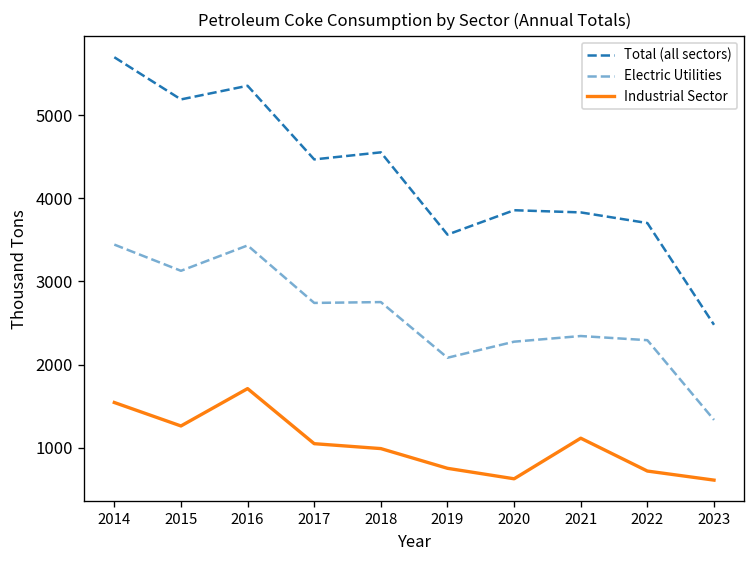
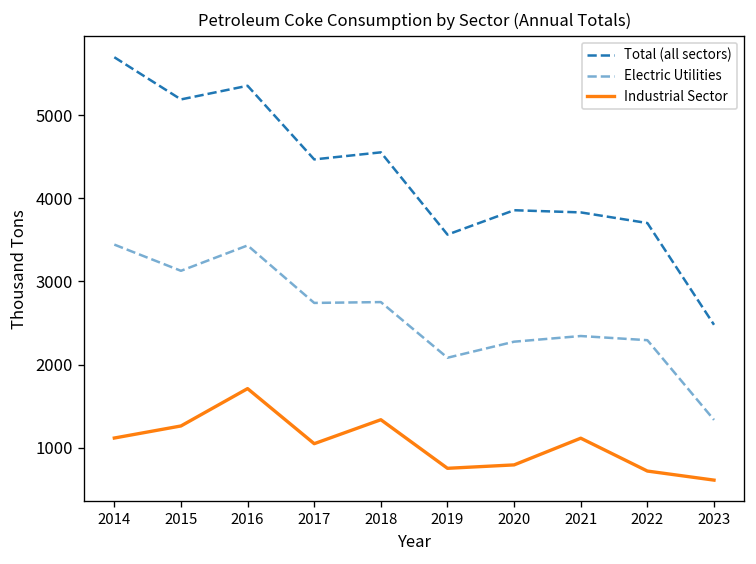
Industrial Sector, 2014: 1500 -> 1100
Industrial Sector, 2018: 1000 -> 1300
Industrial Sector, 2020: 600 -> 800
